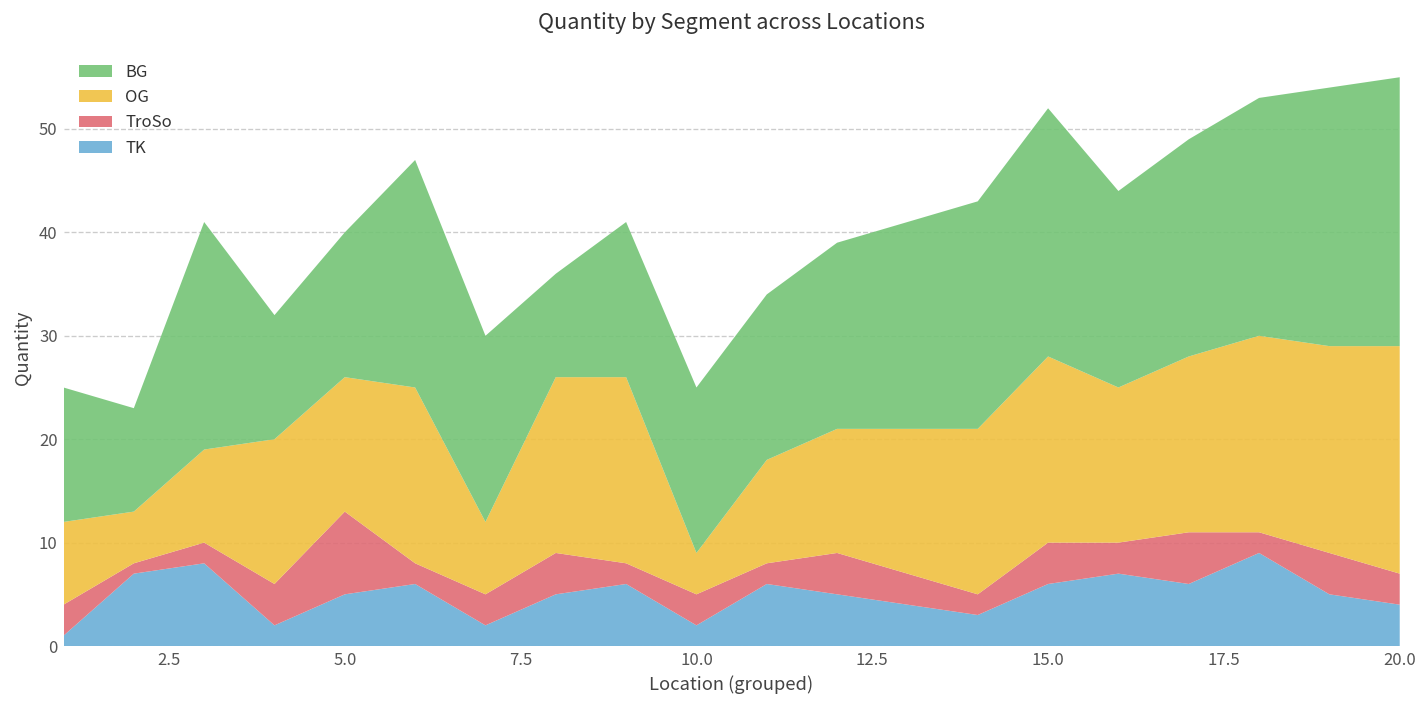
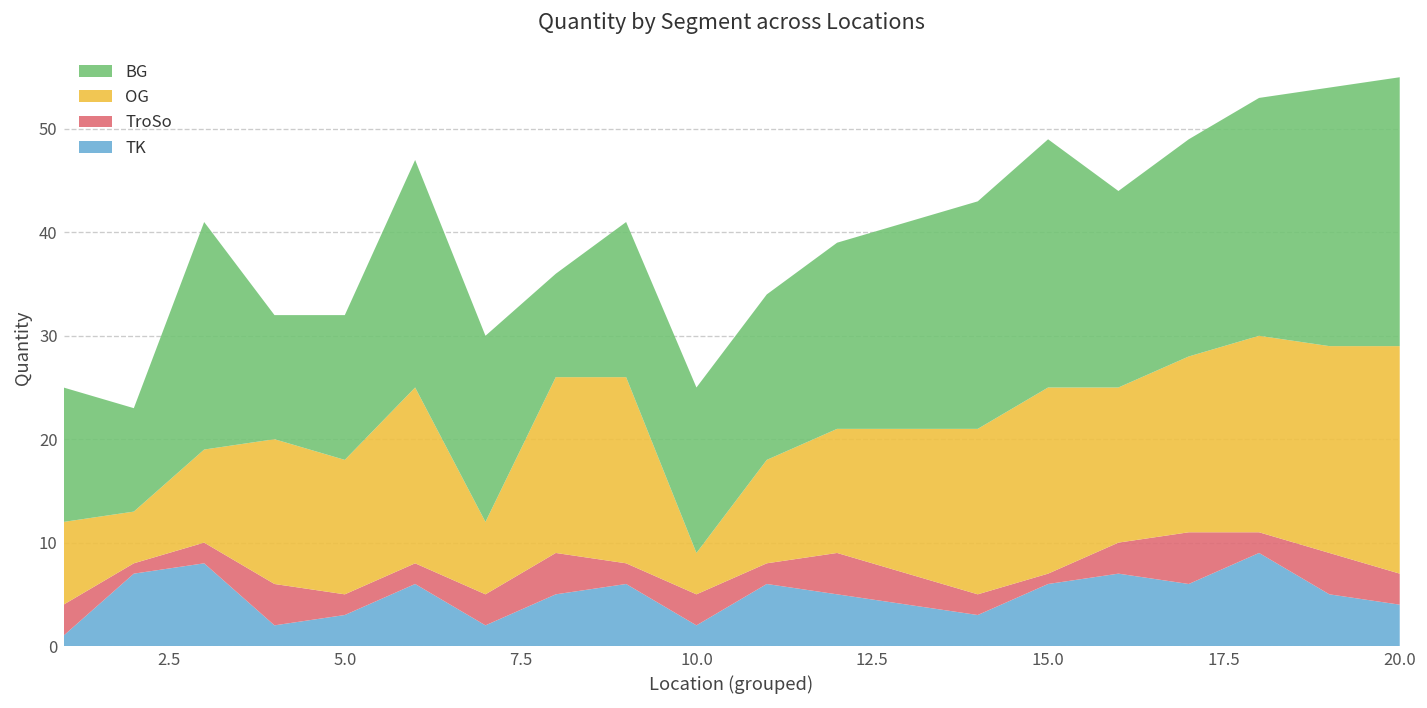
TK, 5.0: 5 -> 3
TroSo, 5.0: 8 -> 2
TroSo, 15.0: 4 -> 1
